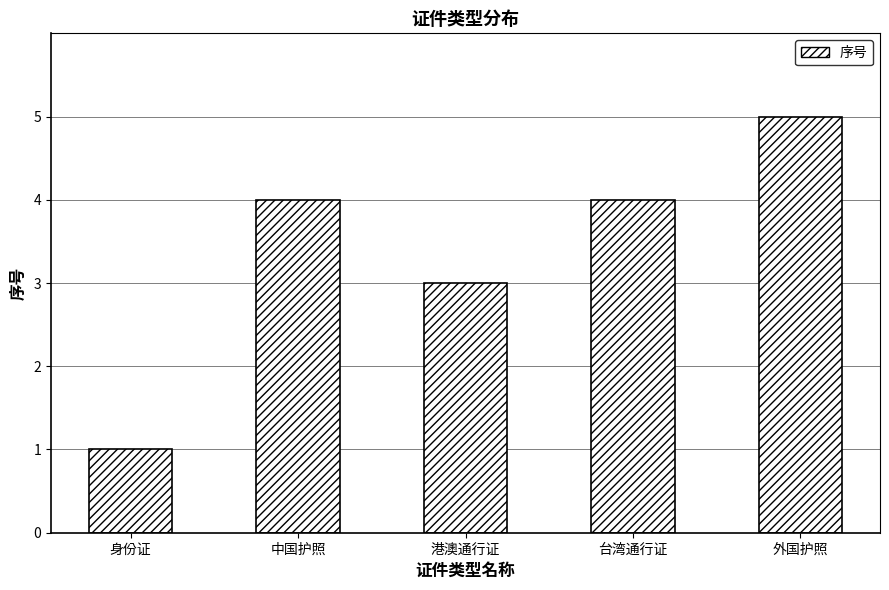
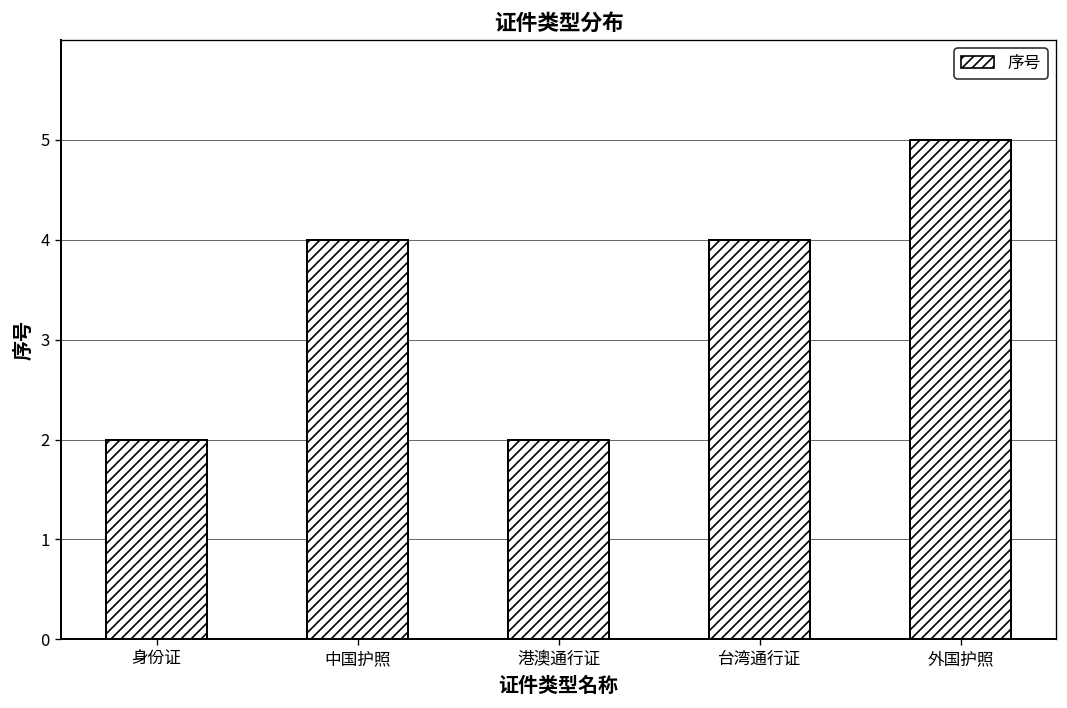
身份证: 1 -> 2
港澳通行证: 3 -> 2
